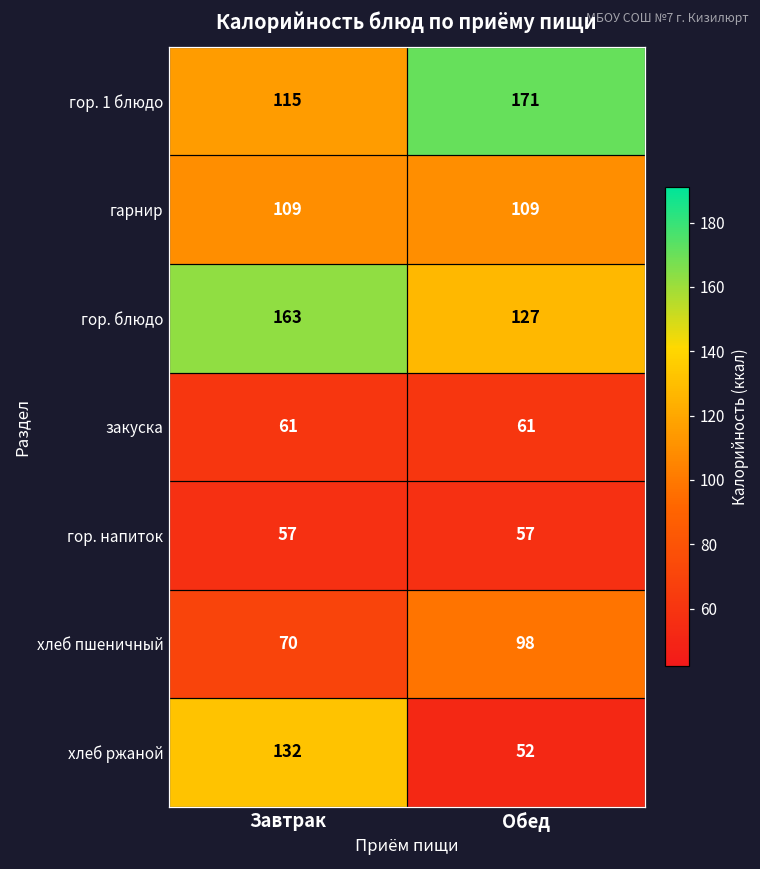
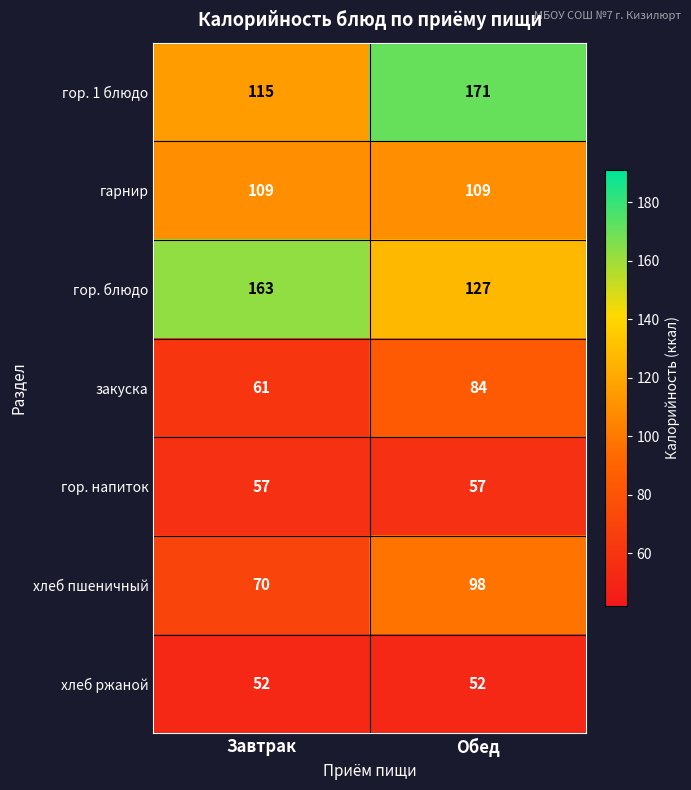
закуска, Обед: 61 -> 84
хлеб ржаной, Завтрак: 132 -> 52
